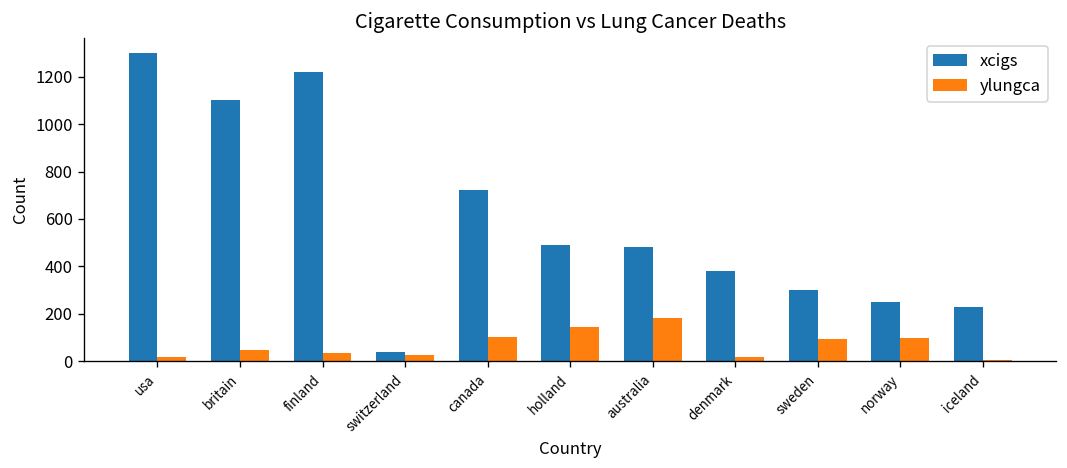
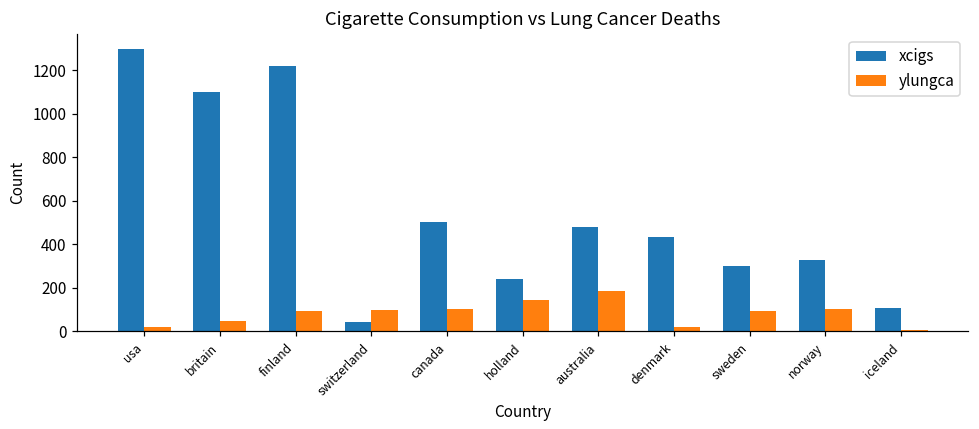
ylungca, finland: 40 -> 100
ylungca, switzerland: 30 -> 100
xcigs, canada: 720 -> 500
xcigs, holland: 490 -> 240
xcigs, denmark: 380 -> 440
xcigs, norway: 250 -> 330
xcigs, iceland: 230 -> 110
